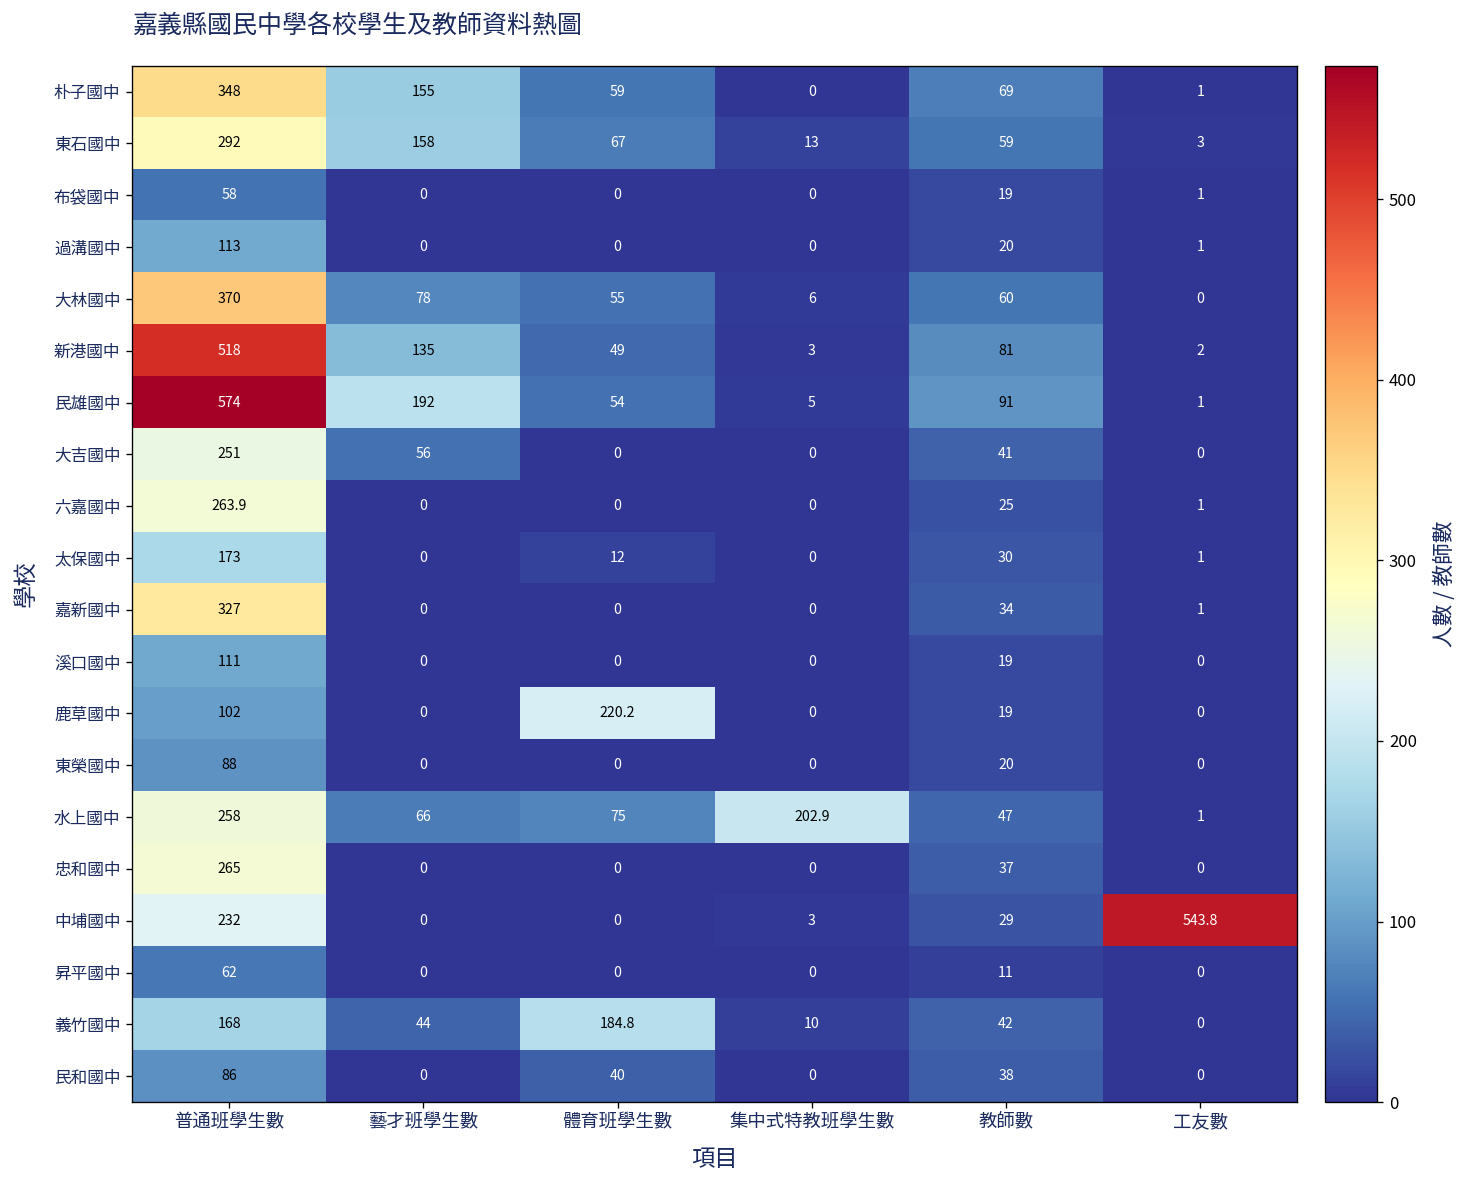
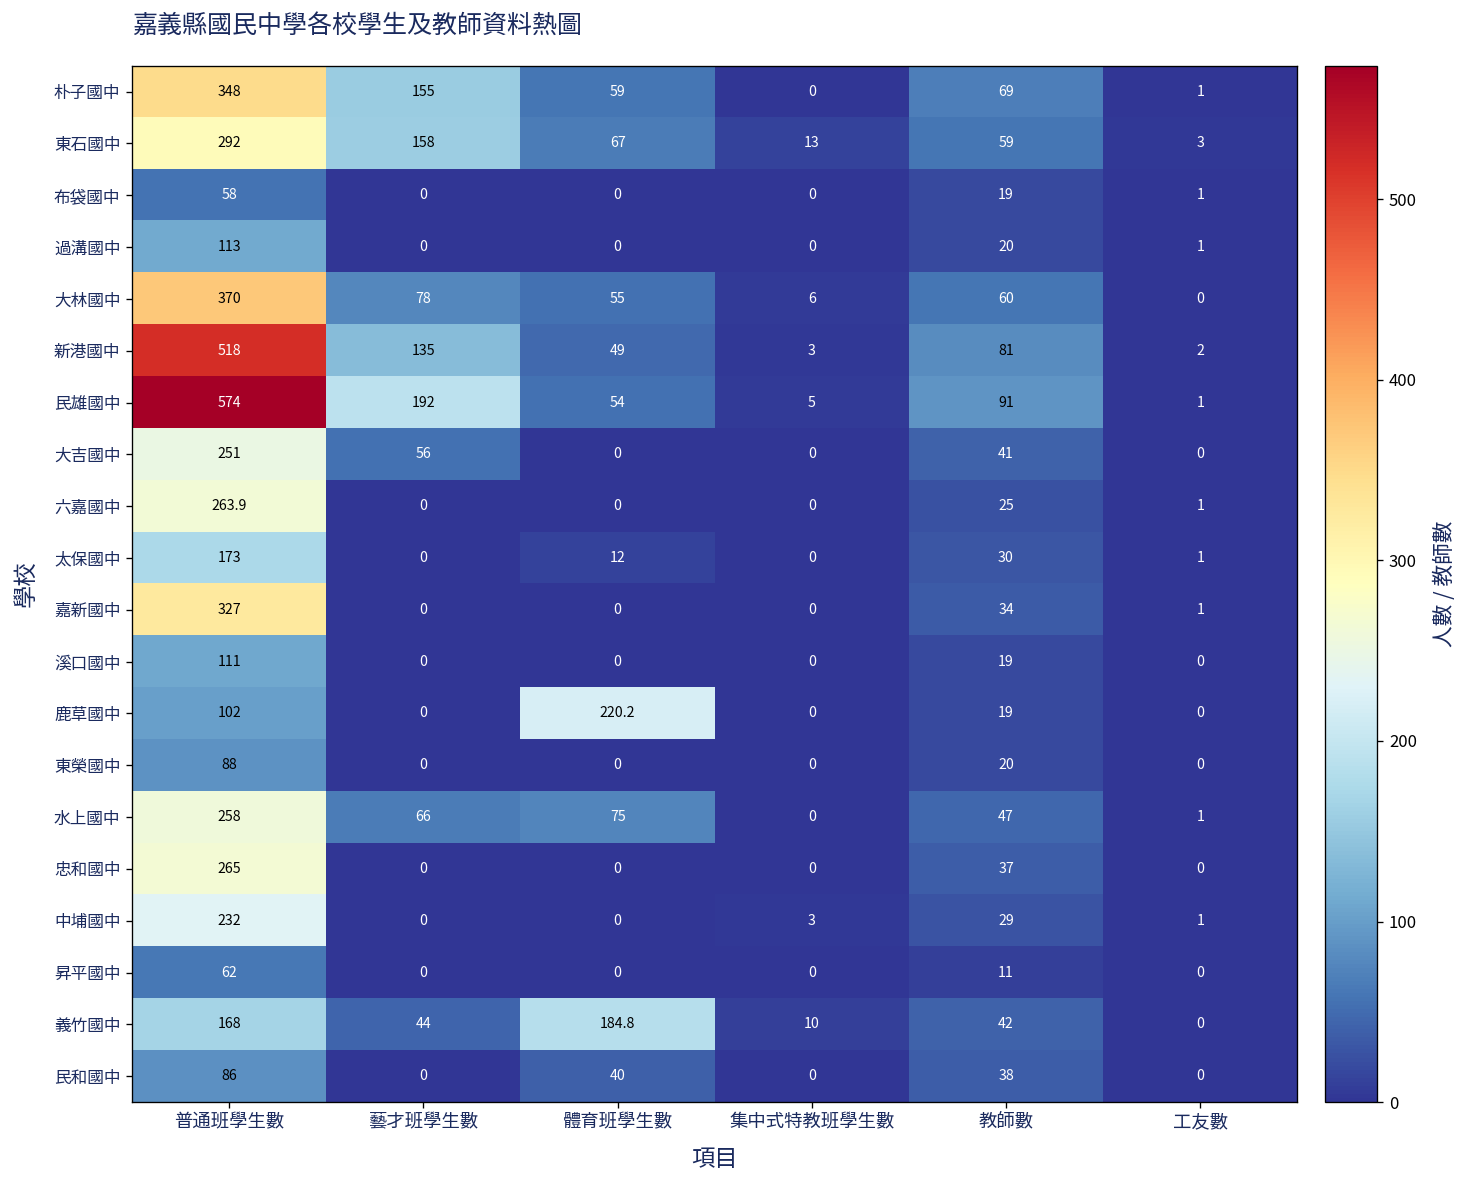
水上國中, 集中式特教班學生數: 202.9 -> 0
中埔國中, 工友數: 543.8 -> 1
